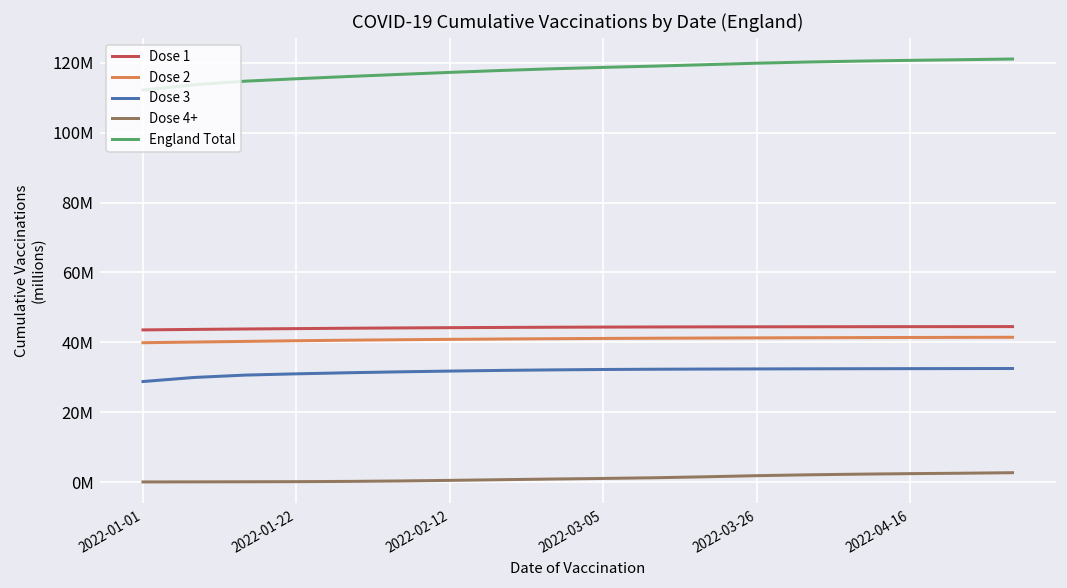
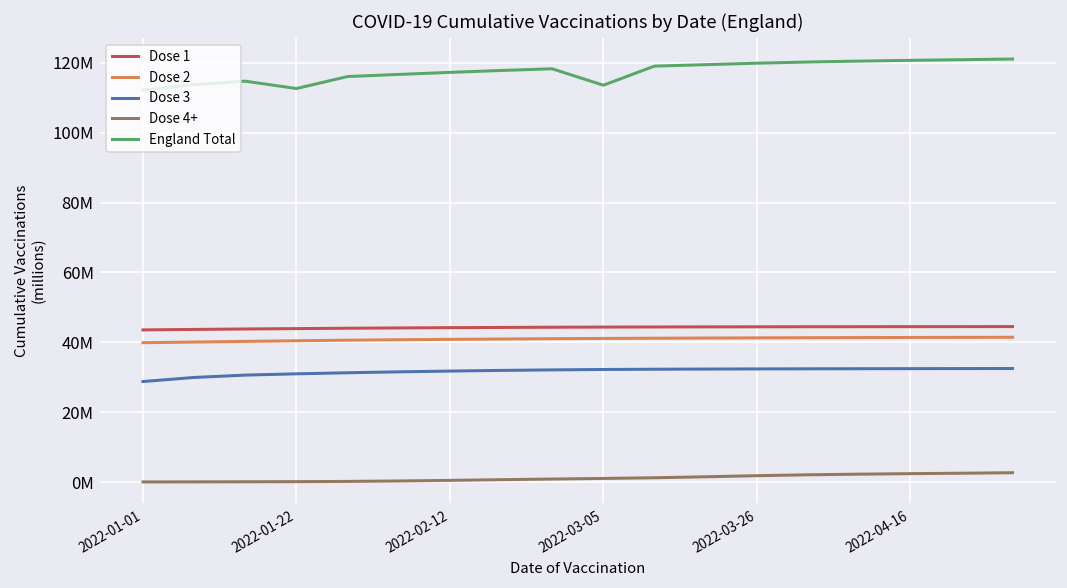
England Total, 2022-01-22: 115000000 -> 113000000
England Total, 2022-03-05: 119000000 -> 114000000
